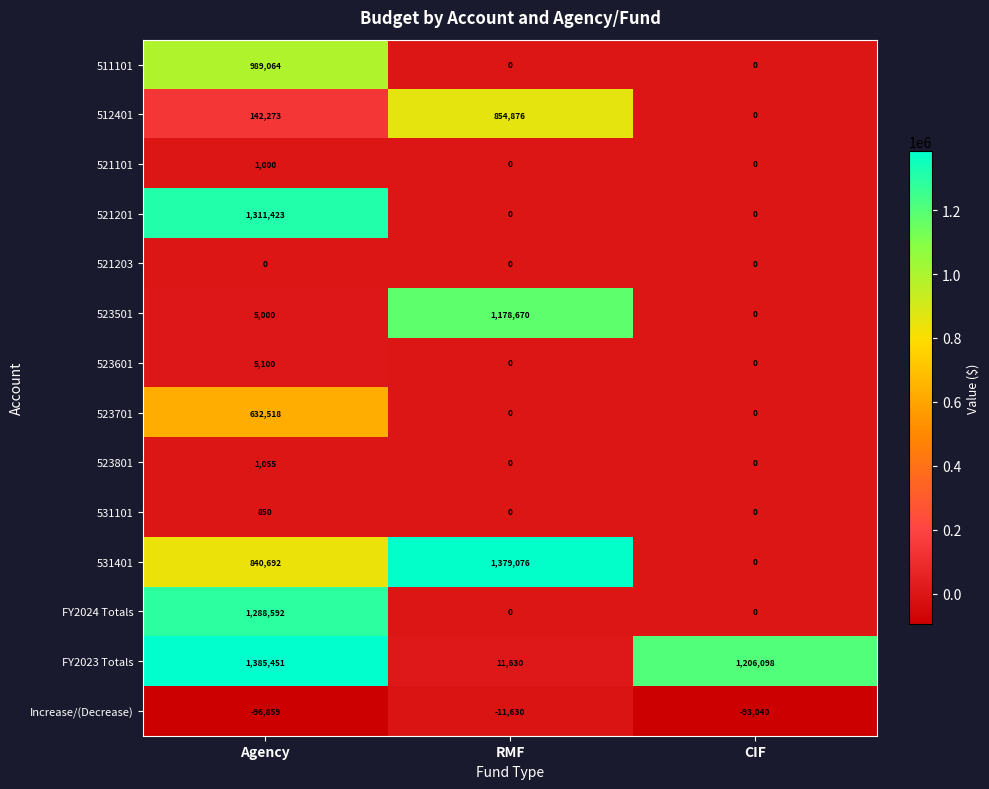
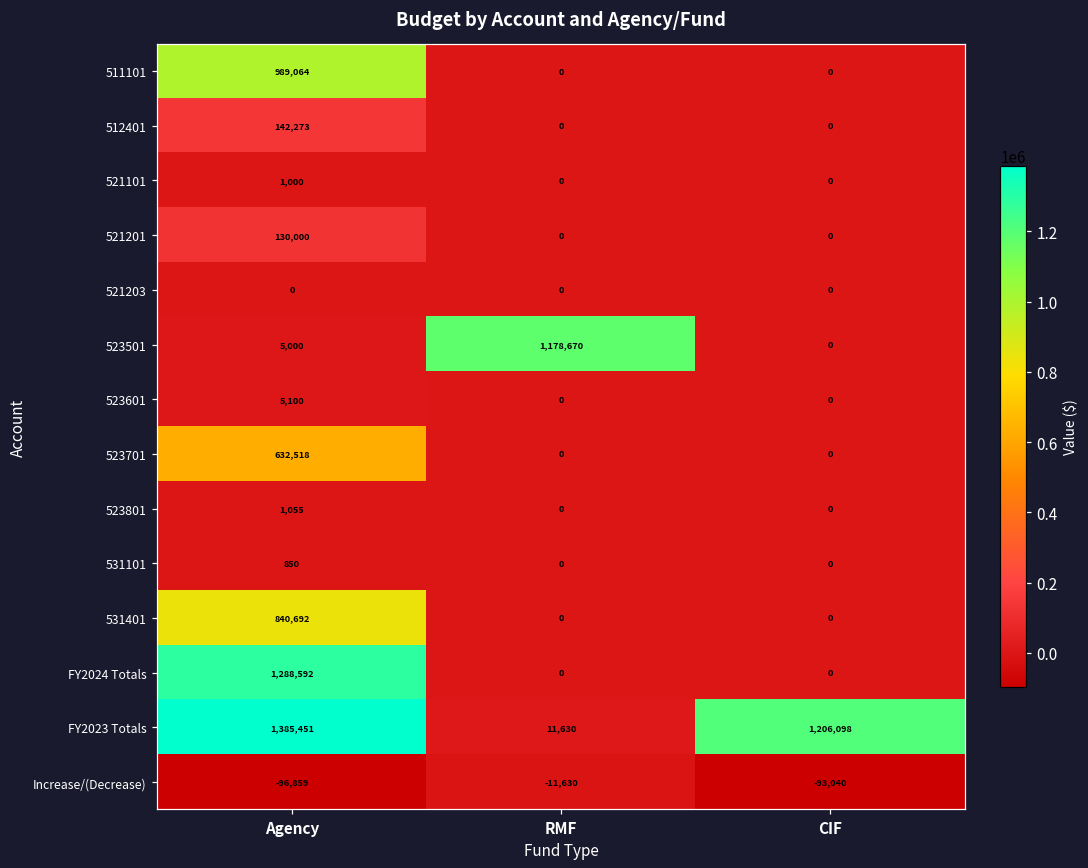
512401, RMF: 854,876 -> 0
521201, Agency: 1,311,423 -> 130,000
531401, RMF: 1,379,076 -> 0
